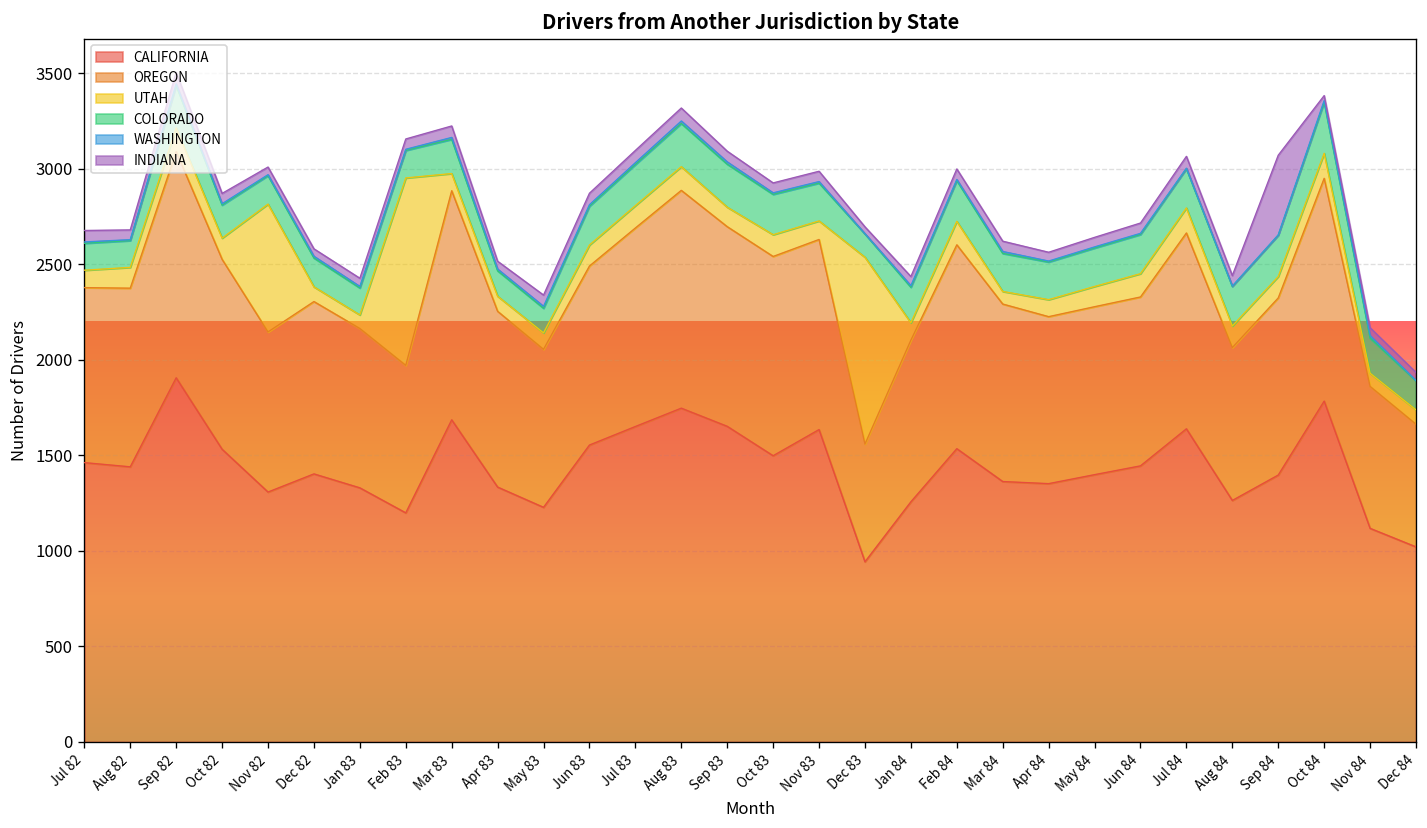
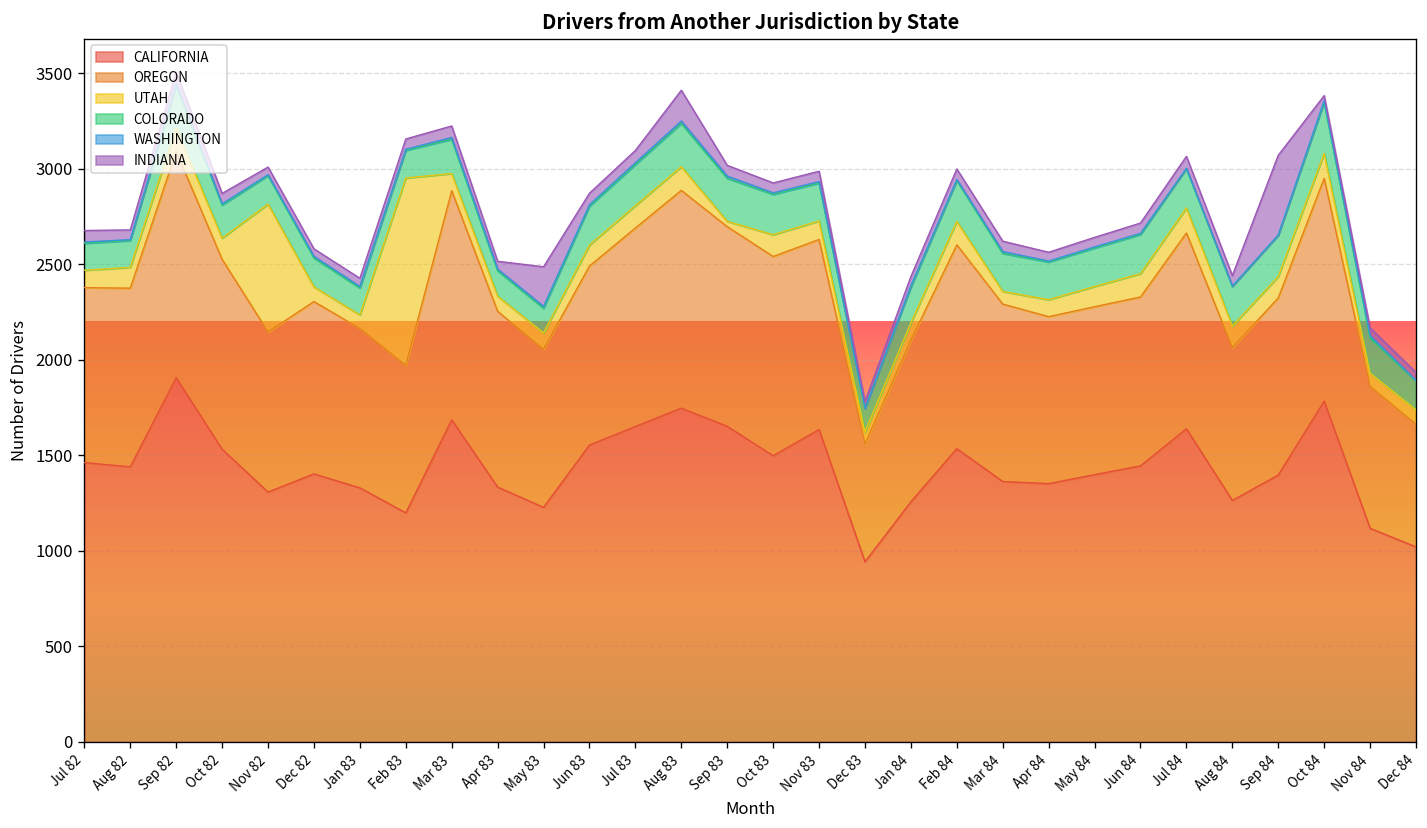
INDIANA, May 83: 60 -> 210
INDIANA, Aug 83: 70 -> 160
UTAH, Sep 83: 100 -> 30
UTAH, Dec 83: 980 -> 60
